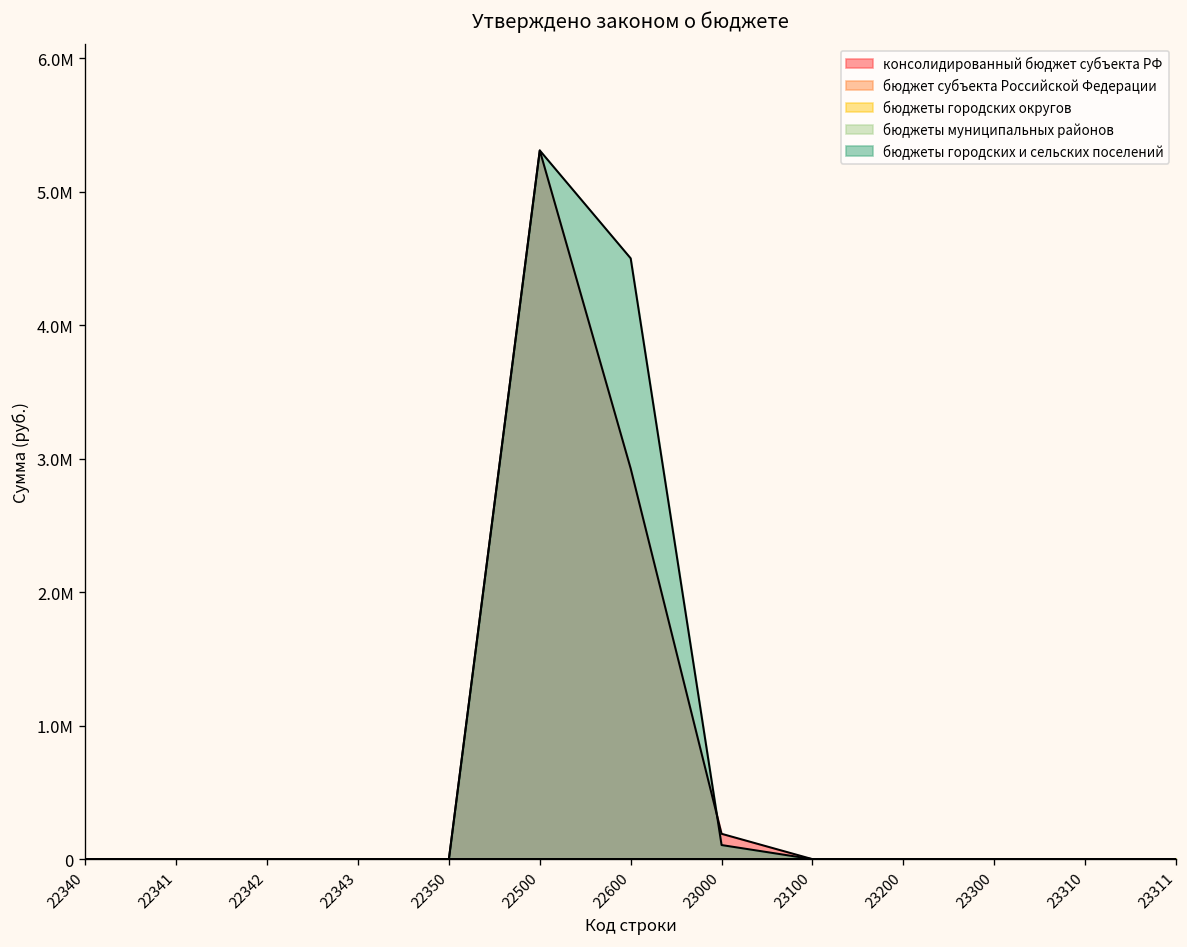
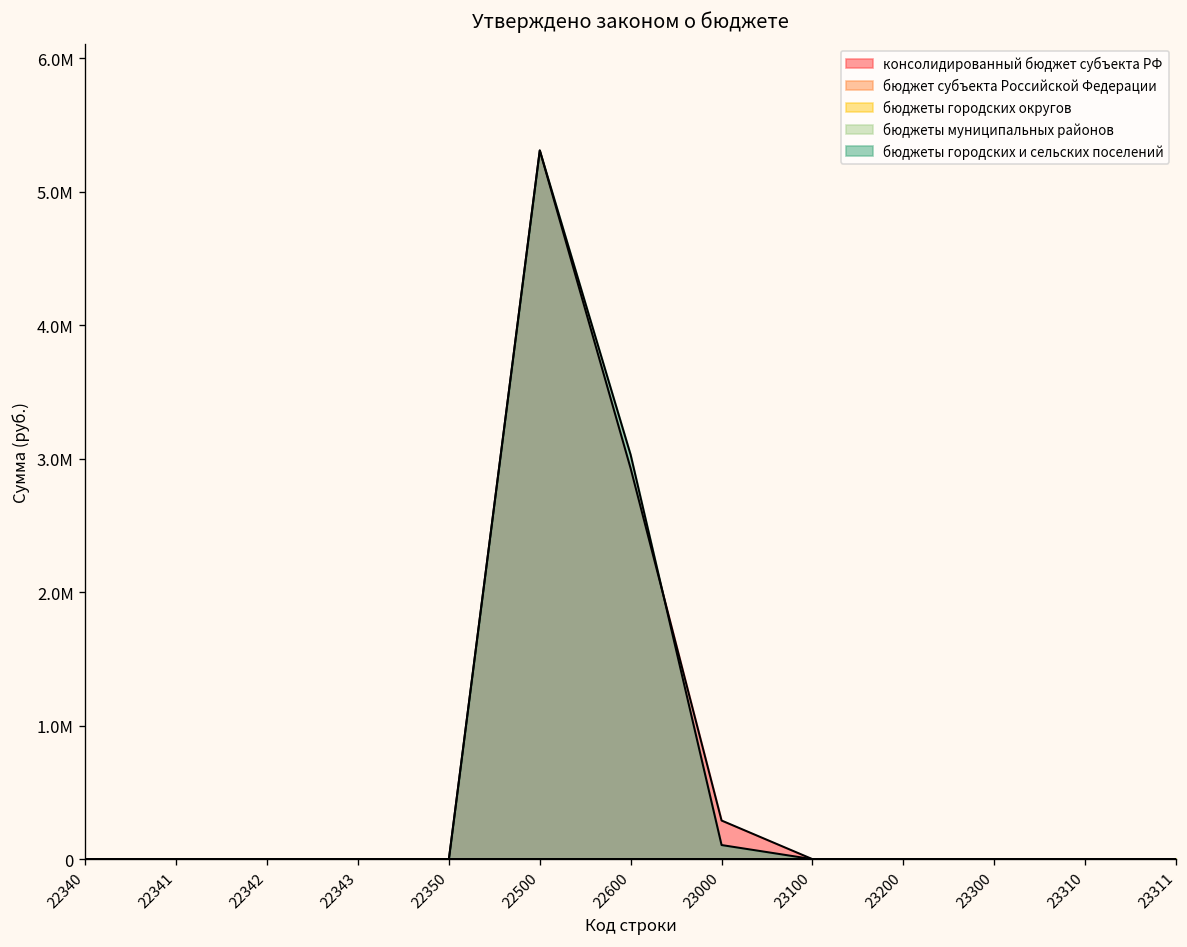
бюджеты городских и сельских поселений, 22600: 4500000 -> 3030000
консолидированный бюджет субъекта РФ, 23000: 190000 -> 290000
